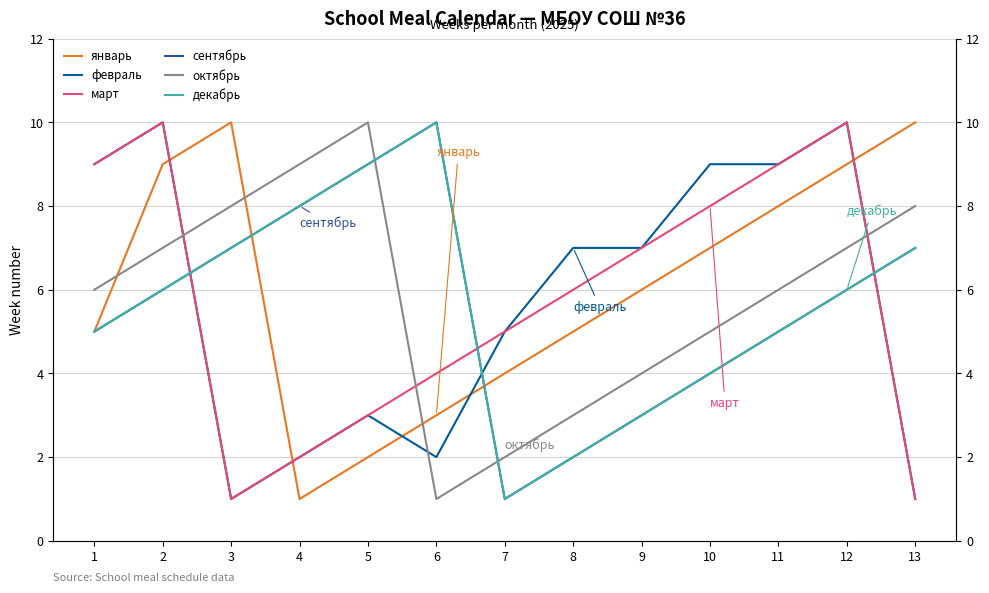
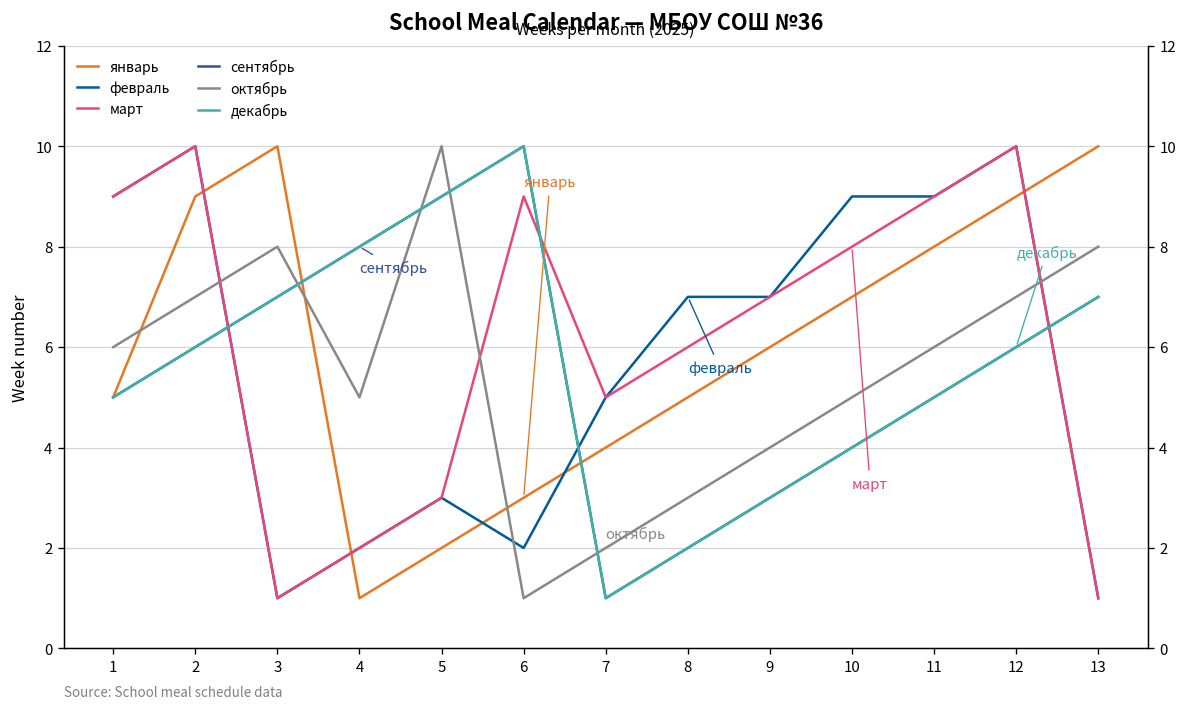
октябрь, 4: 9 -> 5
март, 6: 4 -> 9
